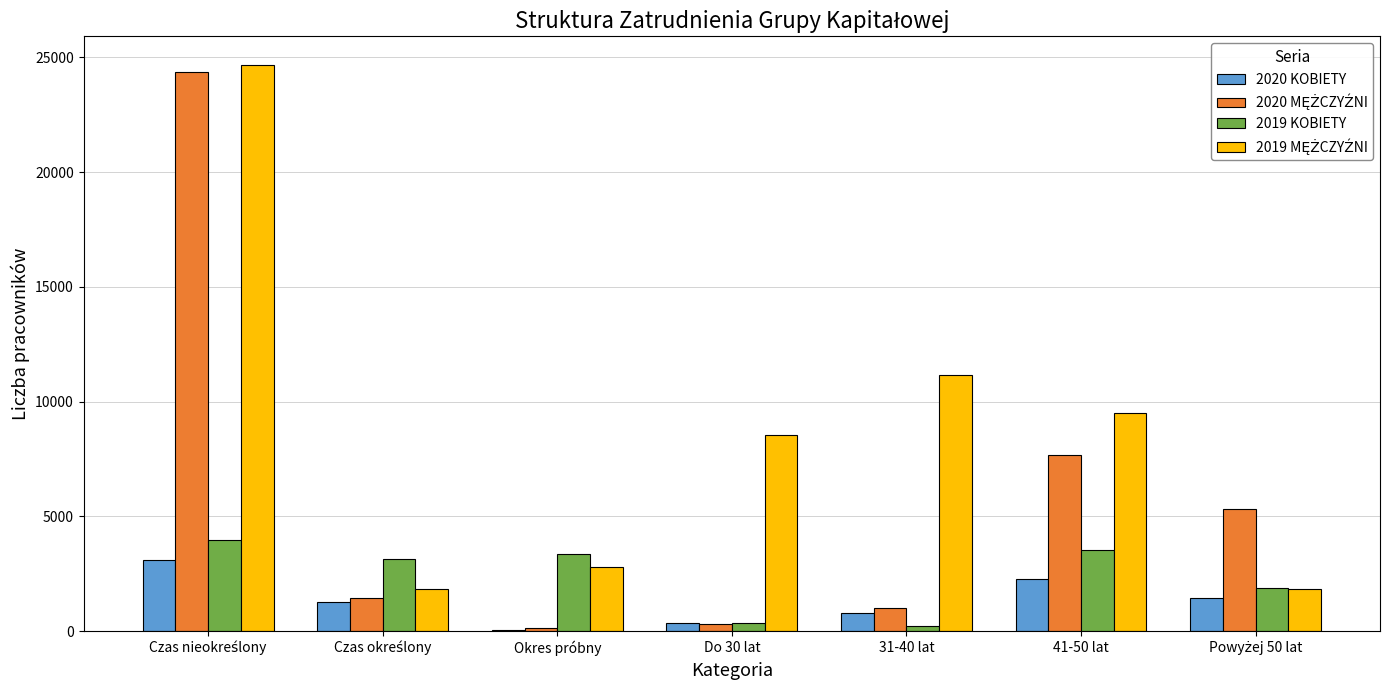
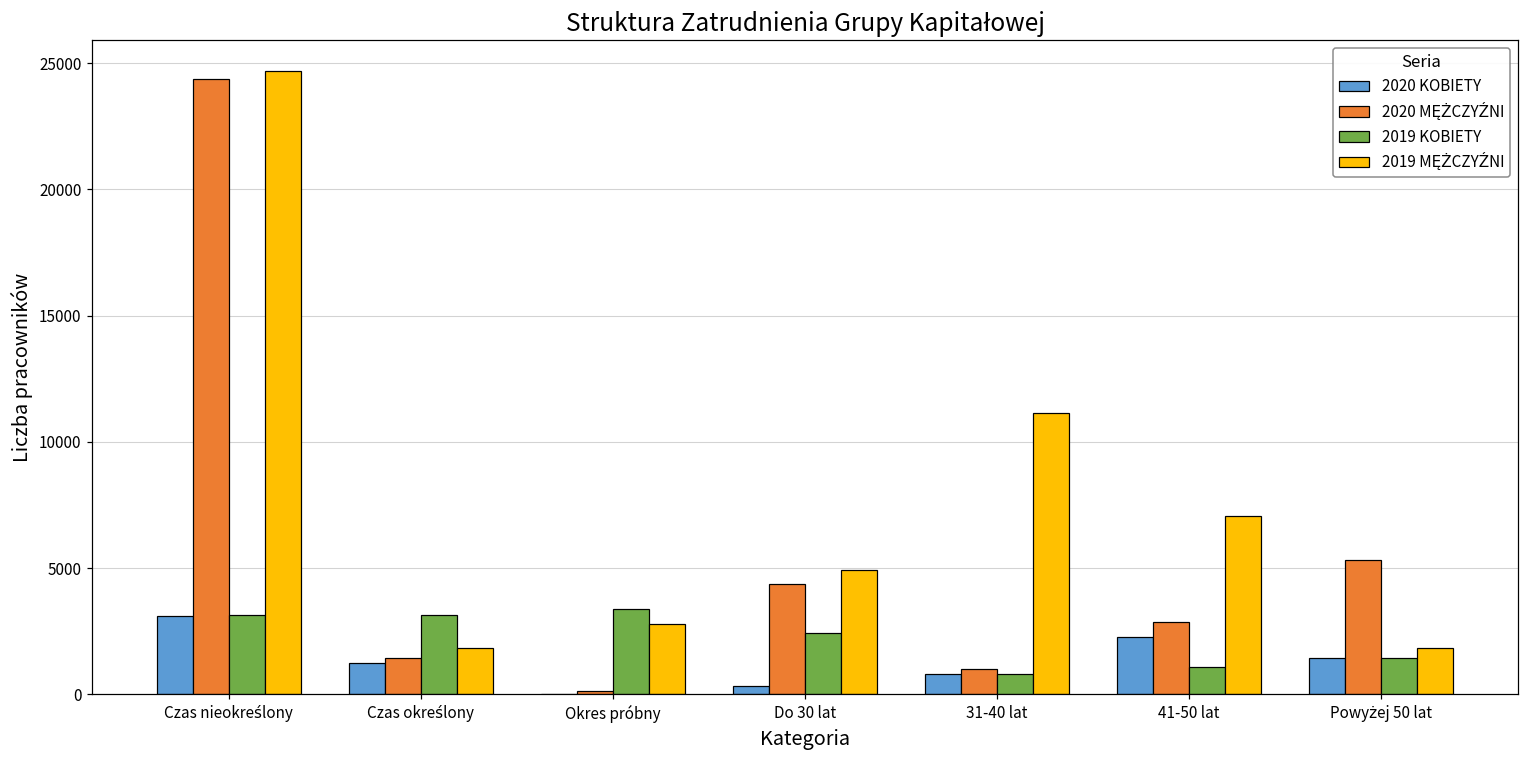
2019 KOBIETY, Czas nieokreślony: 4000 -> 3200
2020 MĘŻCZYŹNI, Do 30 lat: 300 -> 4400
2019 KOBIETY, Do 30 lat: 400 -> 2400
2019 MĘŻCZYŹNI, Do 30 lat: 8500 -> 4900
2019 KOBIETY, 31-40 lat: 200 -> 800
2020 MĘŻCZYŹNI, 41-50 lat: 7700 -> 2900
2019 KOBIETY, 41-50 lat: 3500 -> 1100
2019 MĘŻCZYŹNI, 41-50 lat: 9500 -> 7100
2019 KOBIETY, Powyżej 50 lat: 1900 -> 1400
